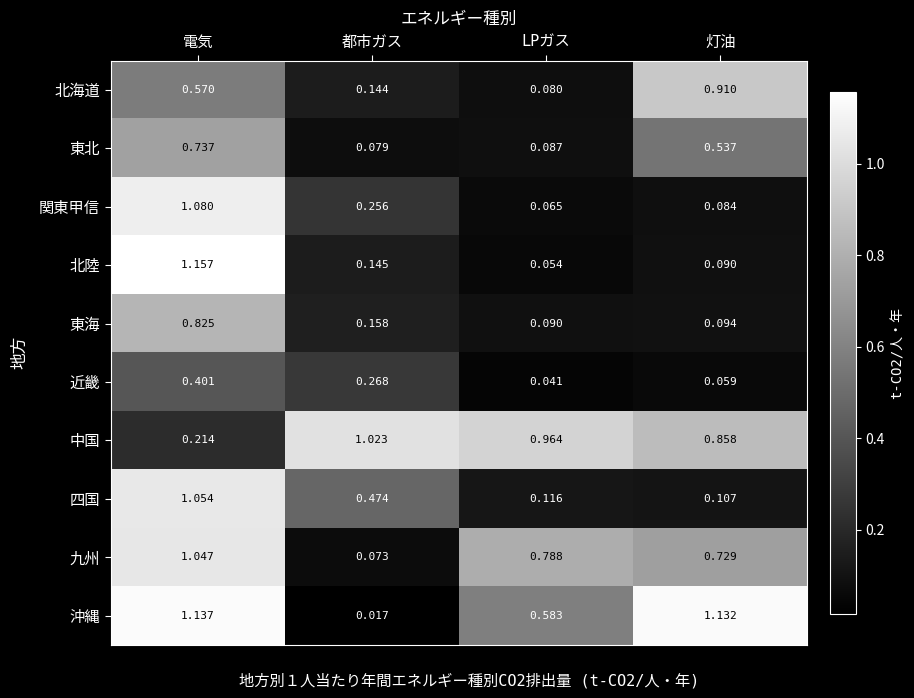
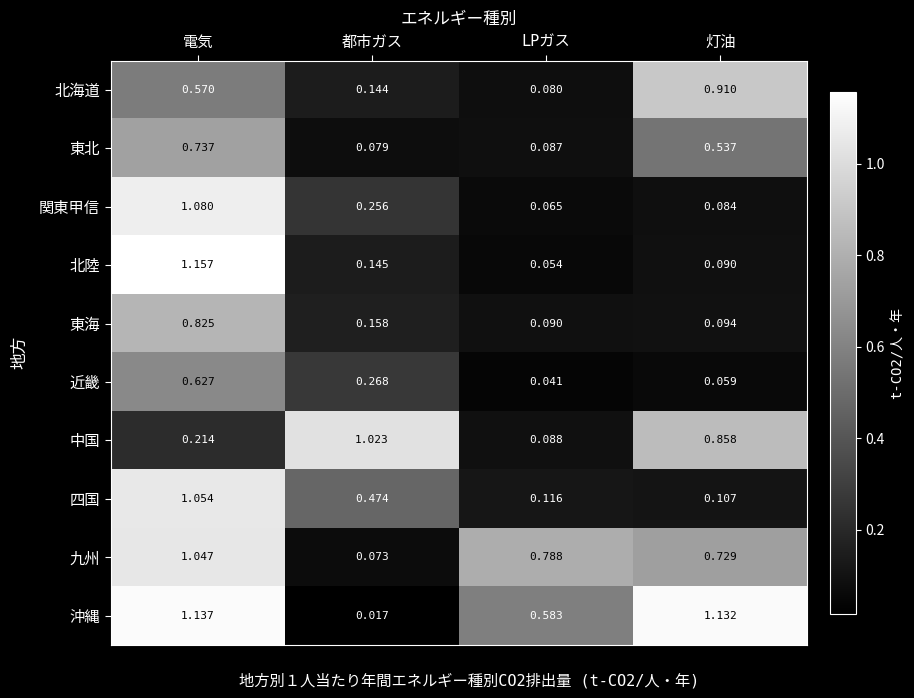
近畿, 電気: 0.401 -> 0.627
中国, LPガス: 0.964 -> 0.088
